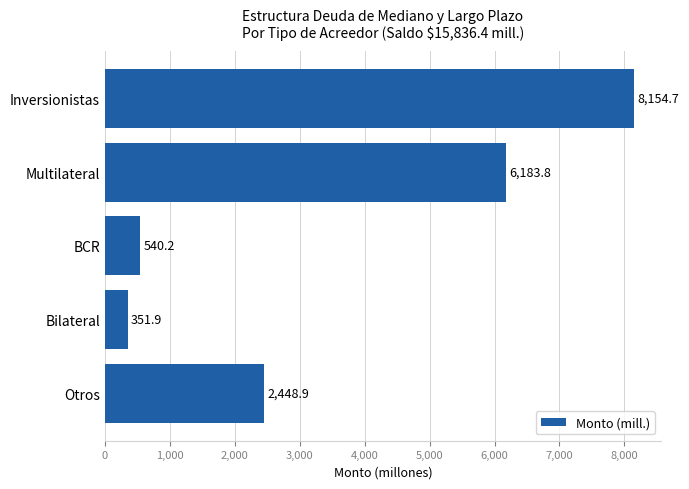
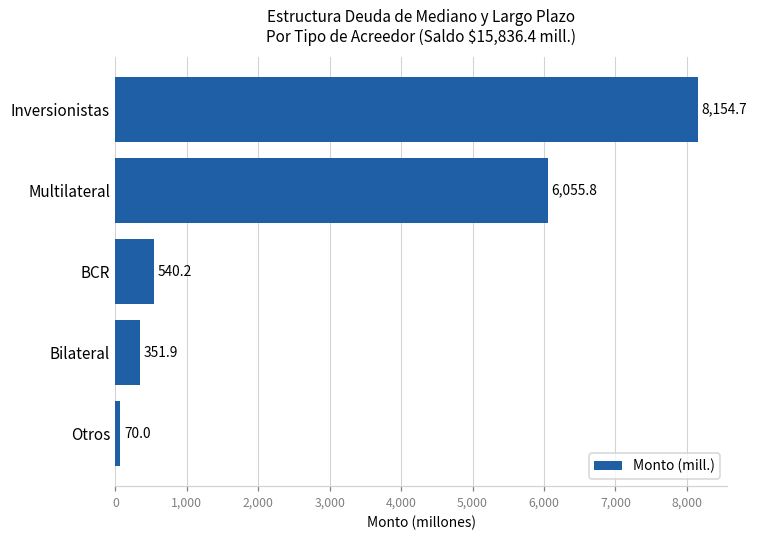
Multilateral: 6,183.8 -> 6,055.8
Otros: 2,448.9 -> 70.0
